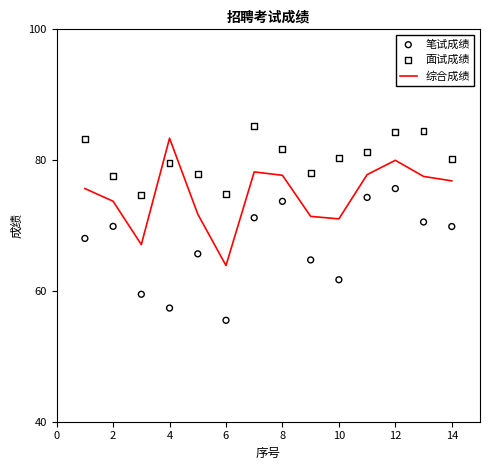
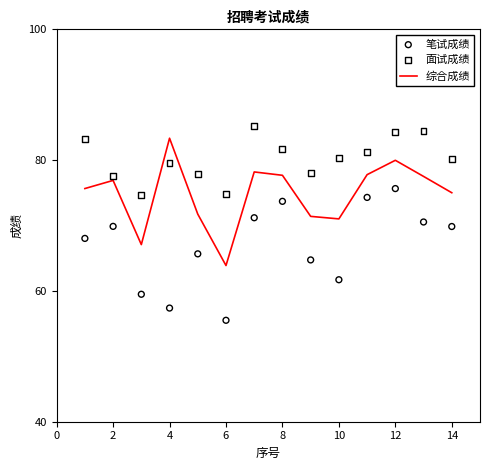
综合成绩, 2: 74 -> 77
综合成绩, 14: 77 -> 75
